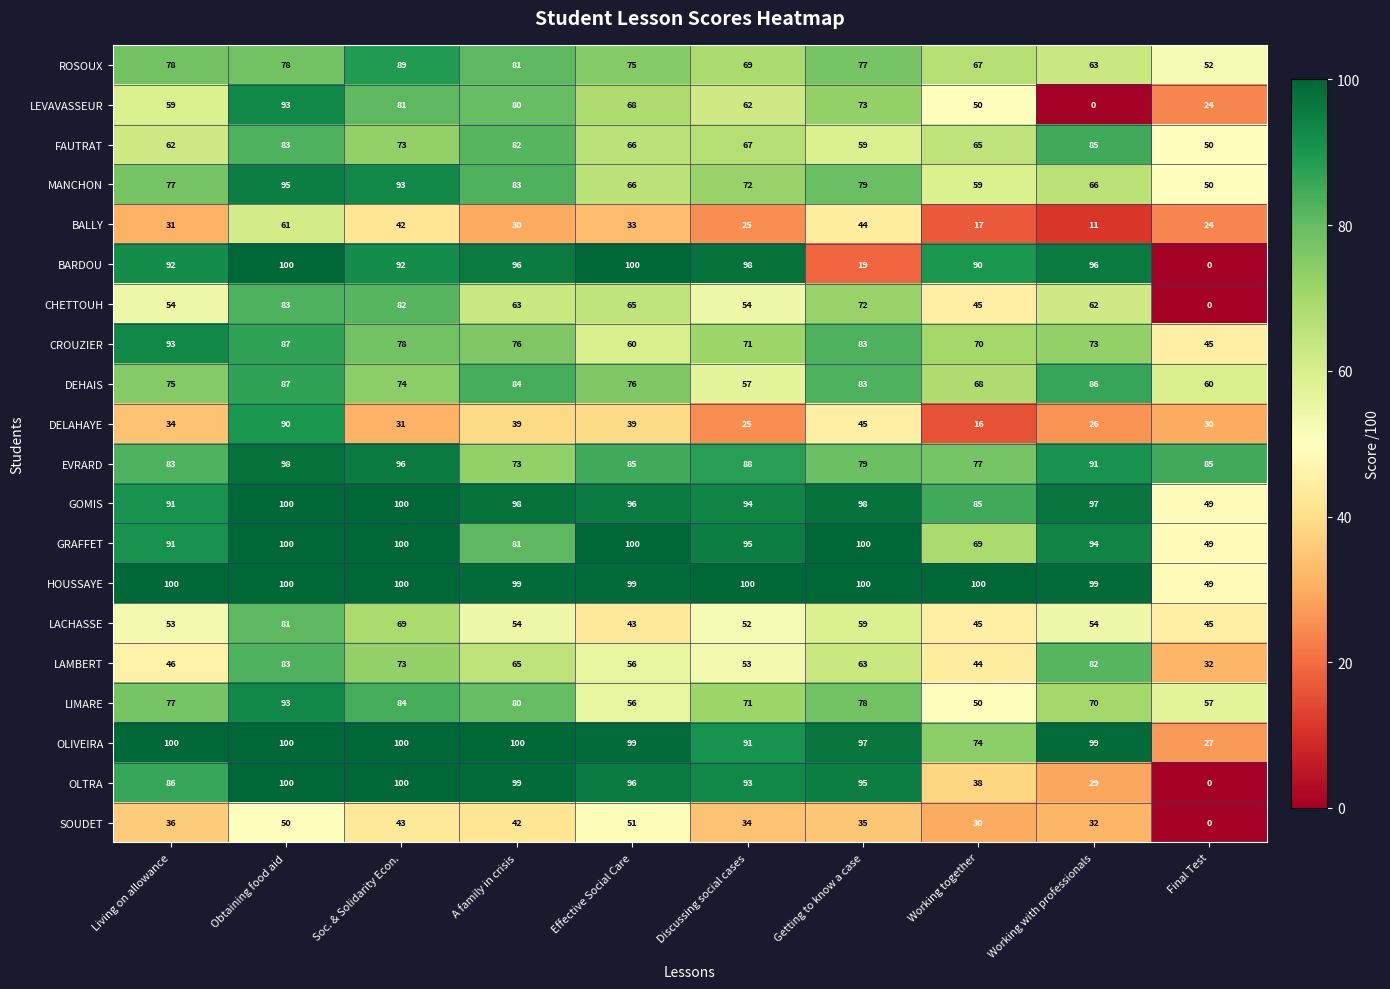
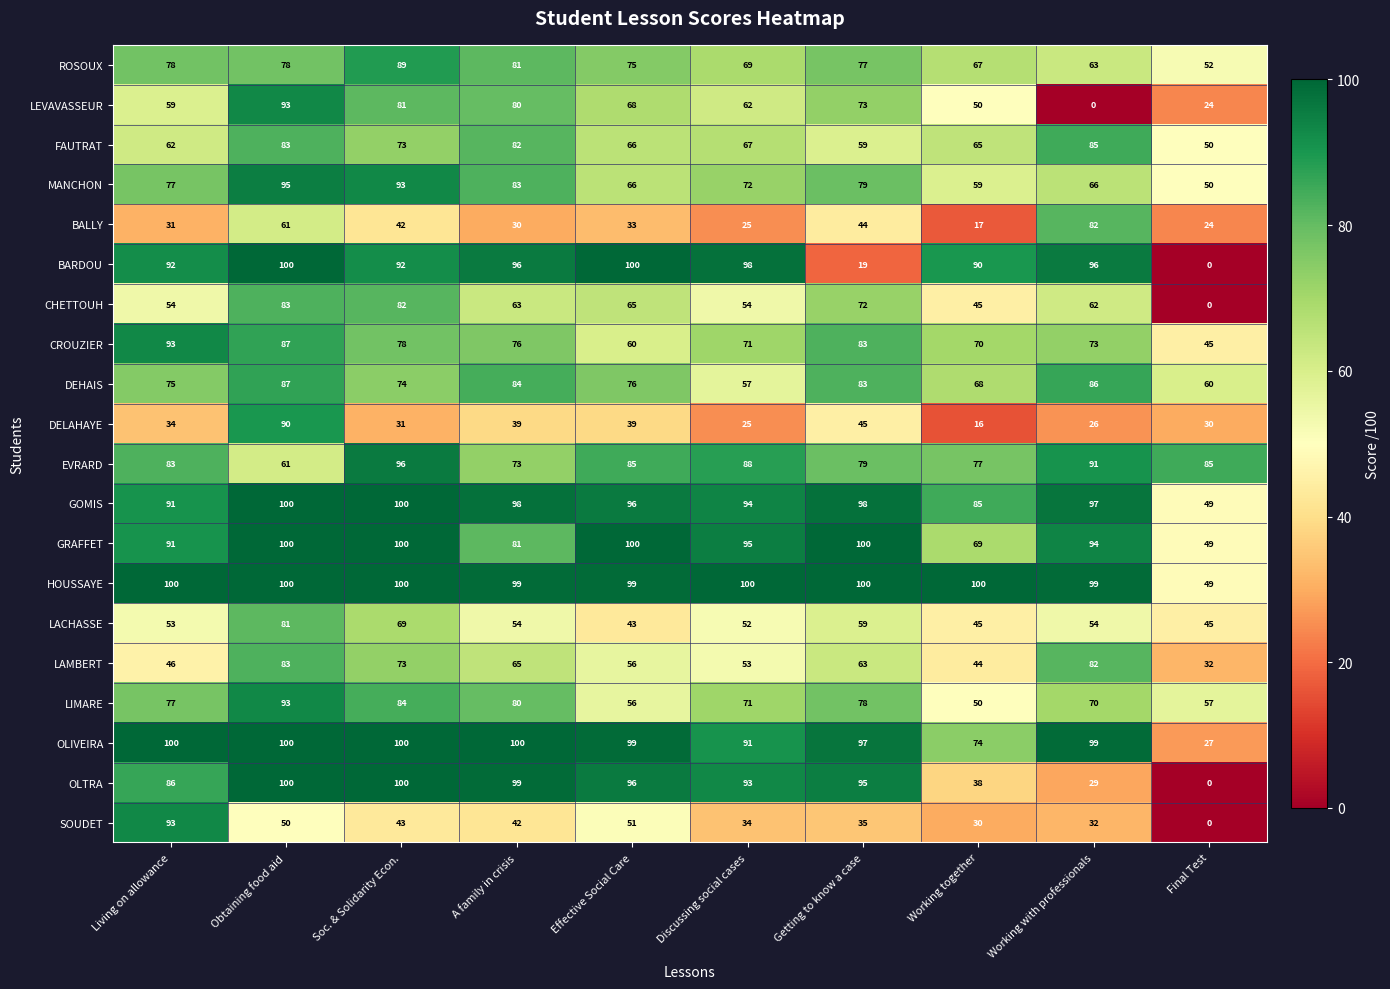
BALLY, Working with professionals: 11 -> 82
EVRARD, Obtaining food aid: 98 -> 61
SOUDET, Living on allowance: 36 -> 93
